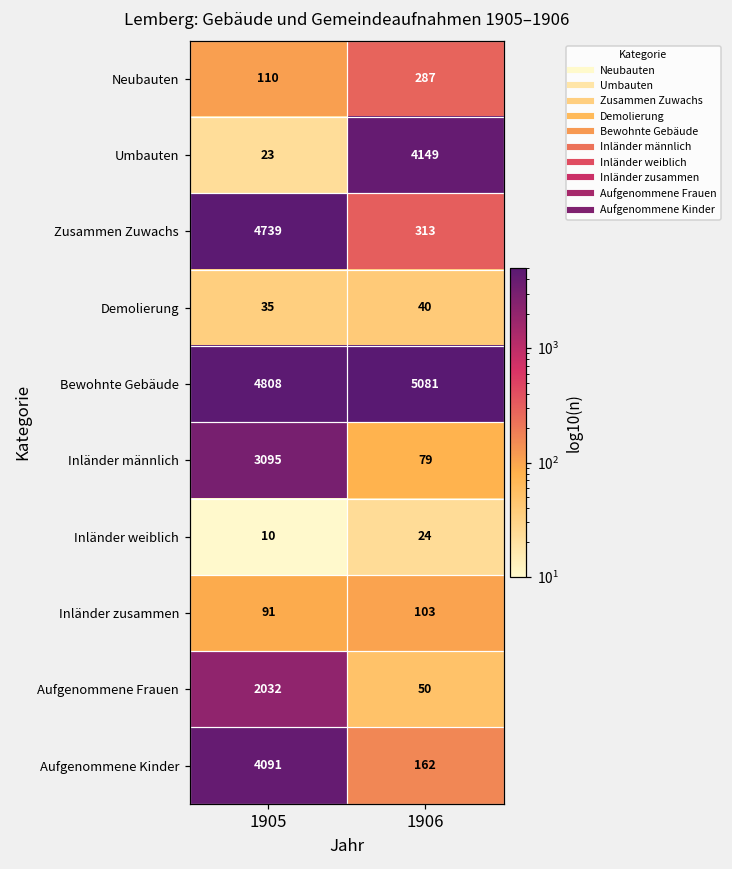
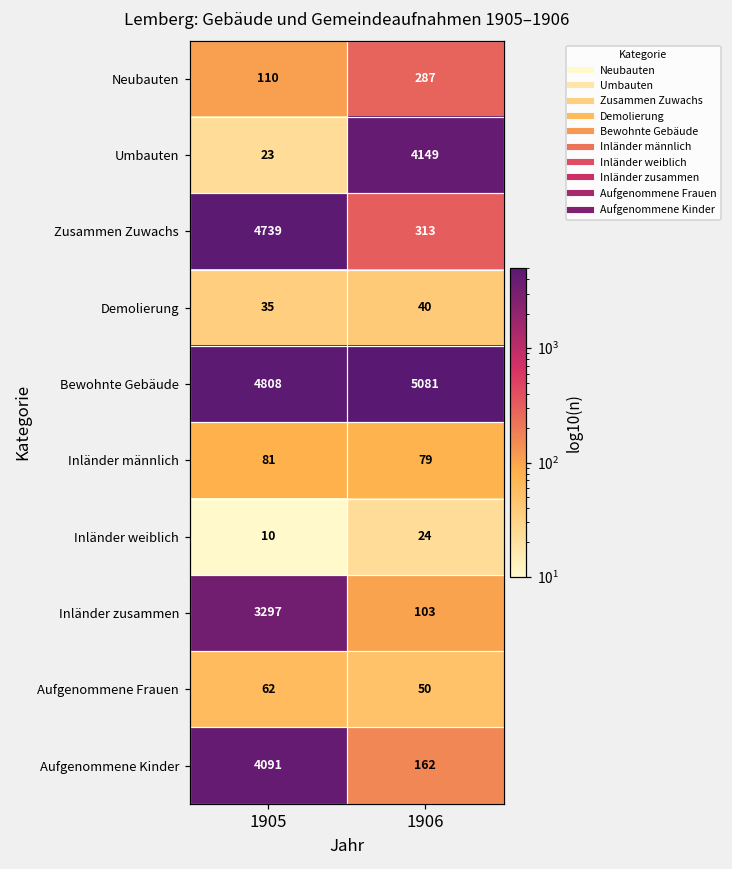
Inländer männlich, 1905: 3095 -> 81
Inländer zusammen, 1905: 91 -> 3297
Aufgenommene Frauen, 1905: 2032 -> 62
